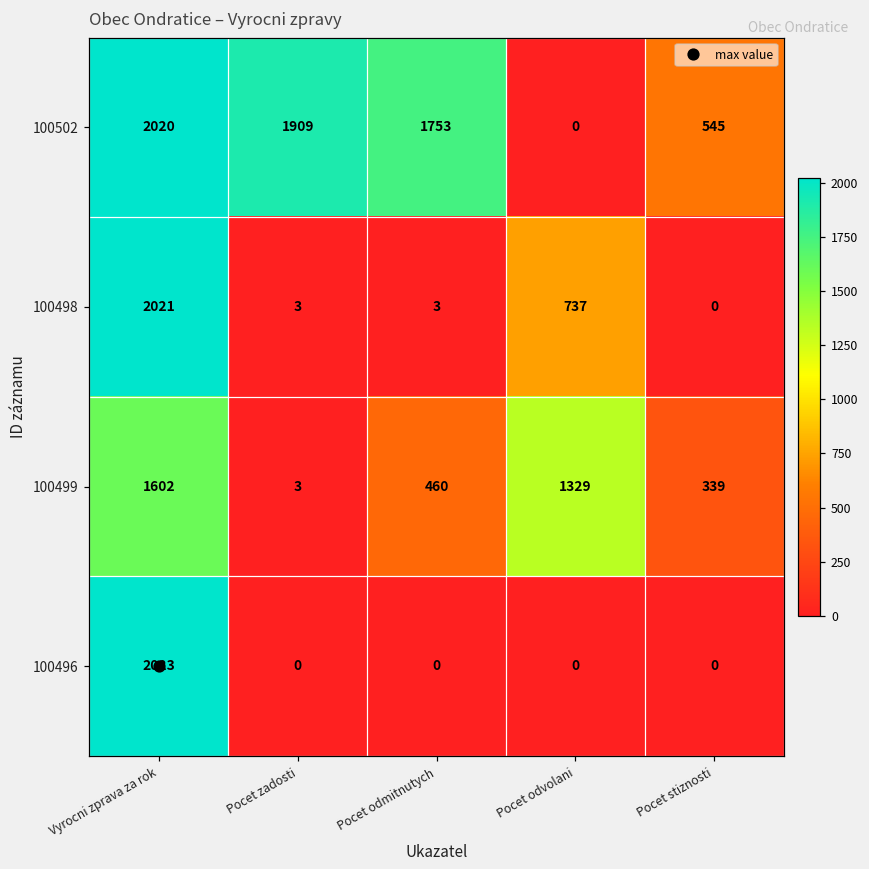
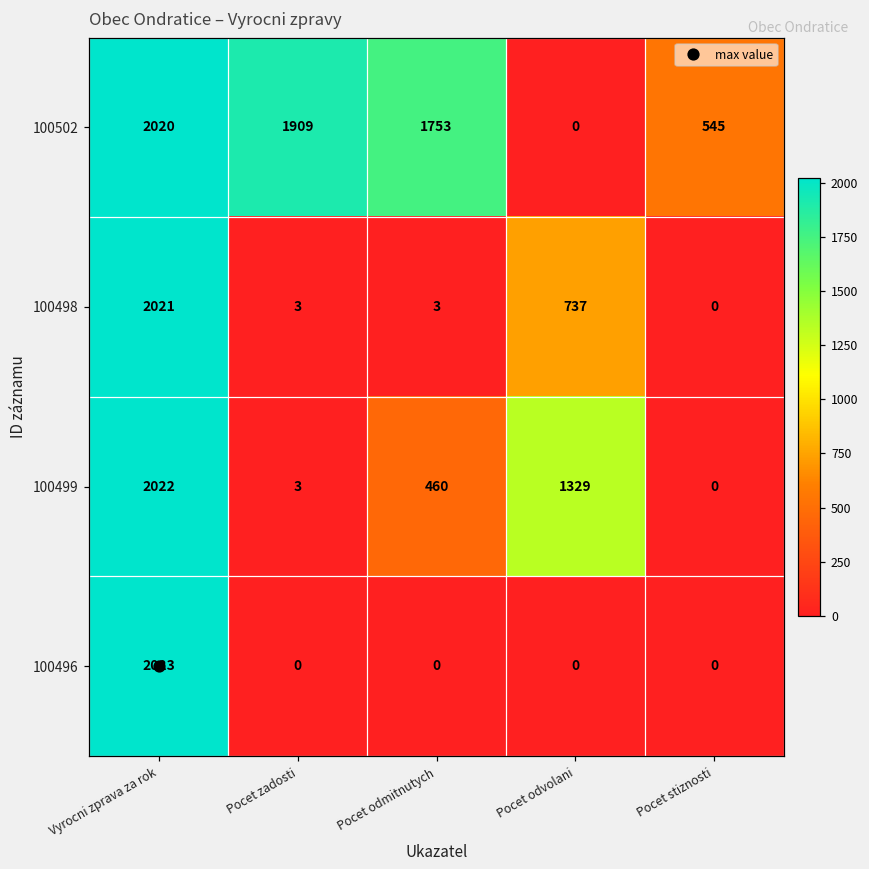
100499, Vyrocni zprava za rok: 1602 -> 2022
100499, Pocet stiznosti: 339 -> 0
